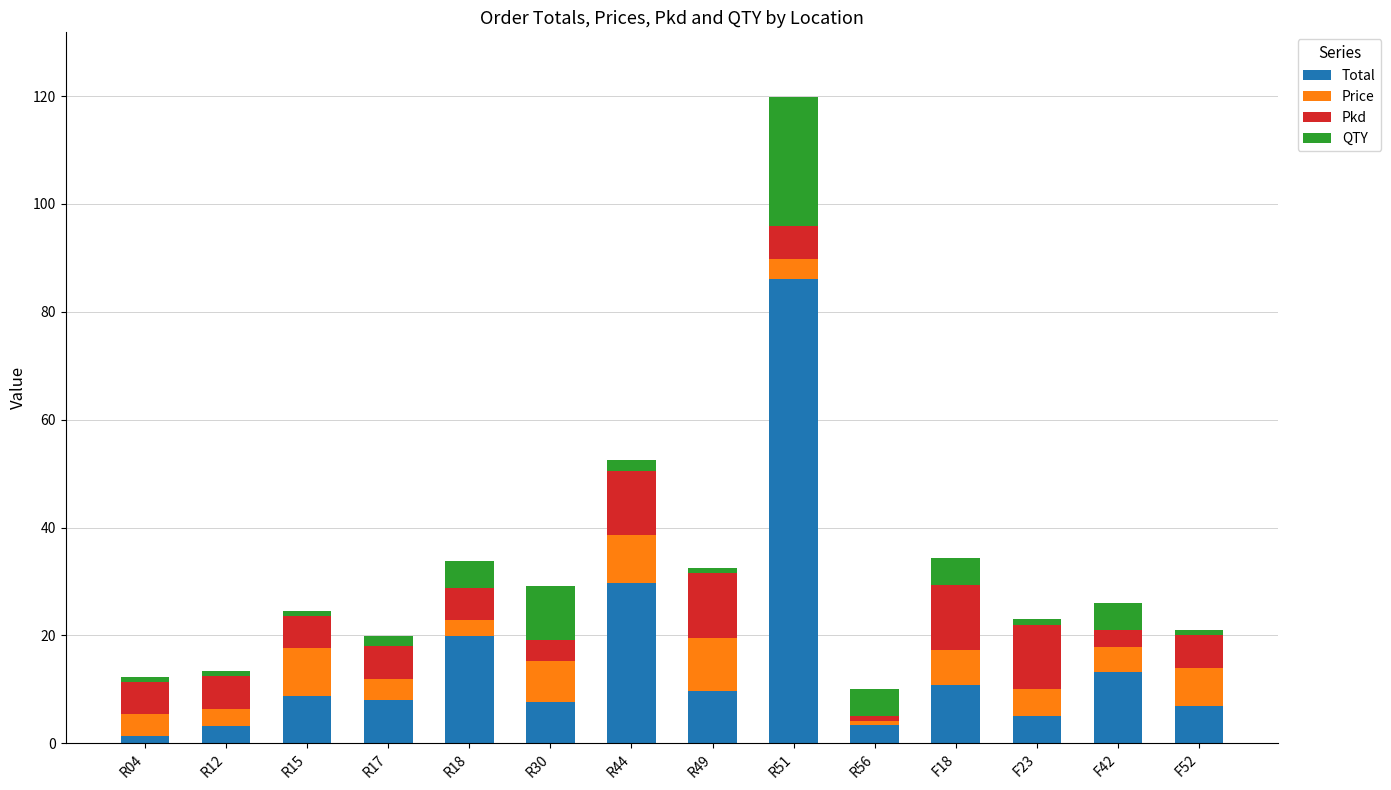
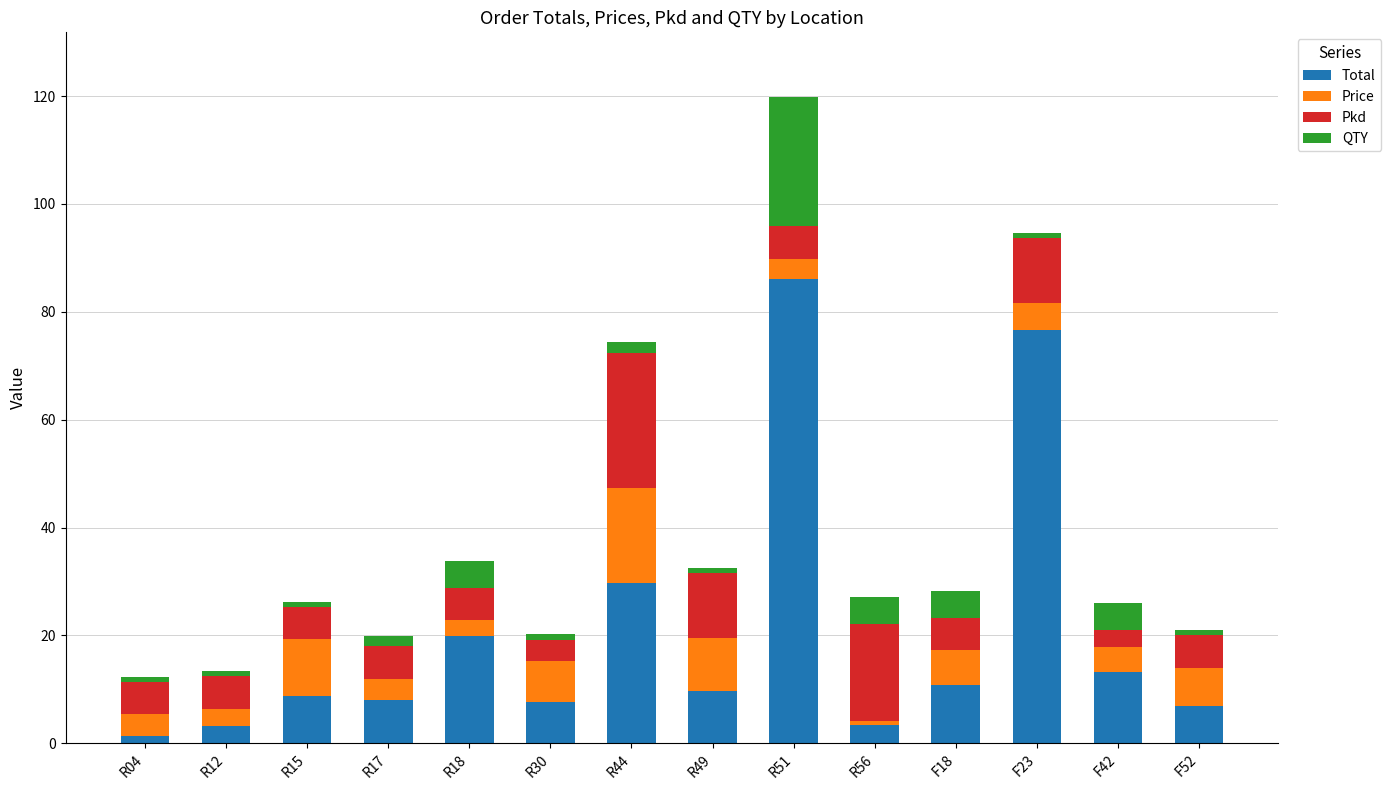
Price, R15: 9 -> 10
QTY, R30: 10 -> 1
Price, R44: 9 -> 18
Pkd, R44: 12 -> 25
Pkd, R56: 1 -> 18
Pkd, F18: 12 -> 6
Total, F23: 5 -> 77
